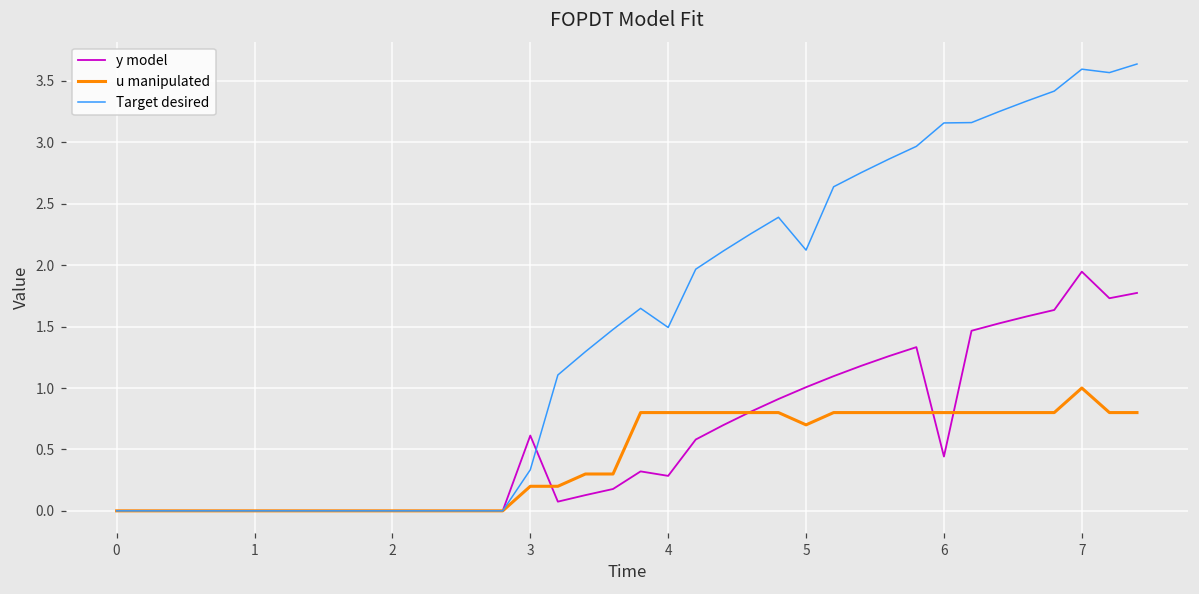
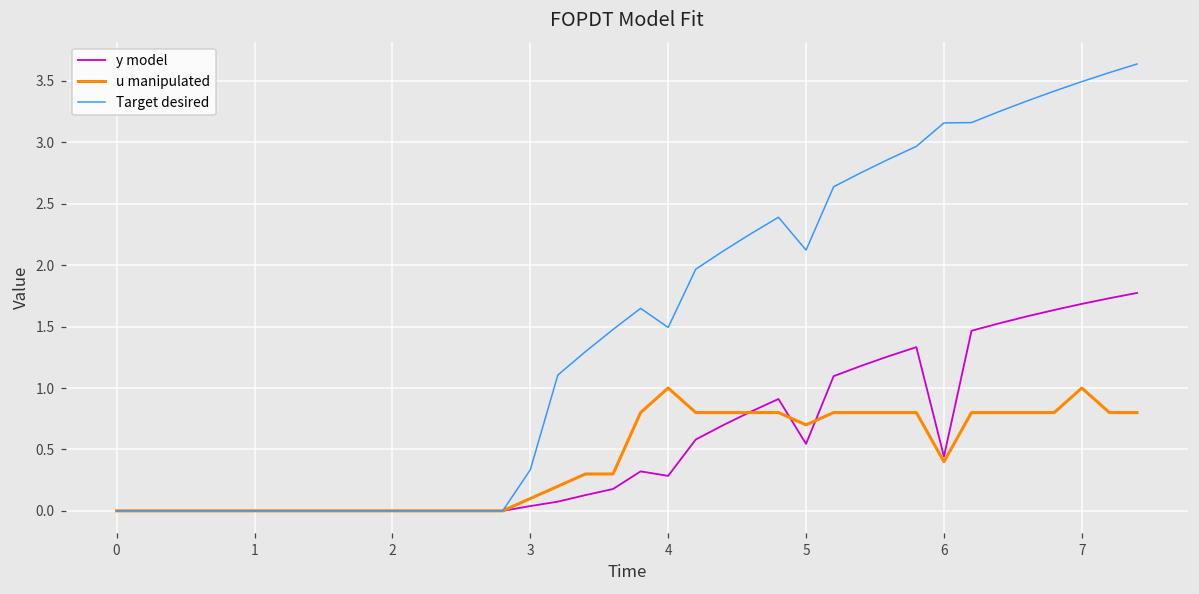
y model, 3: 0.61 -> 0.04
u manipulated, 3: 0.2 -> 0.1
u manipulated, 4: 0.8 -> 1.0
y model, 5: 1.01 -> 0.55
u manipulated, 6: 0.8 -> 0.4
y model, 7: 1.95 -> 1.68
Target desired, 7: 3.60 -> 3.49
